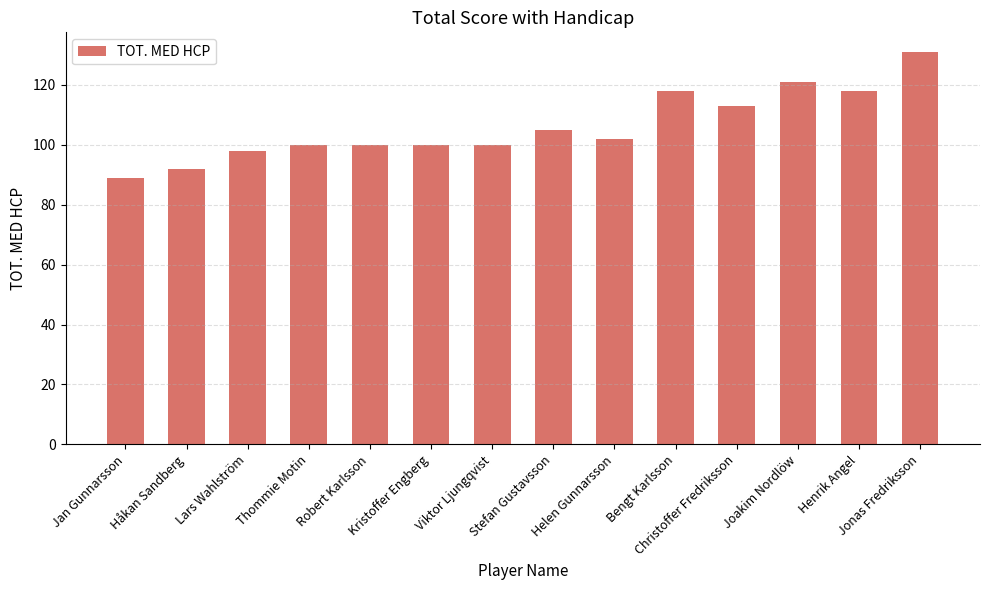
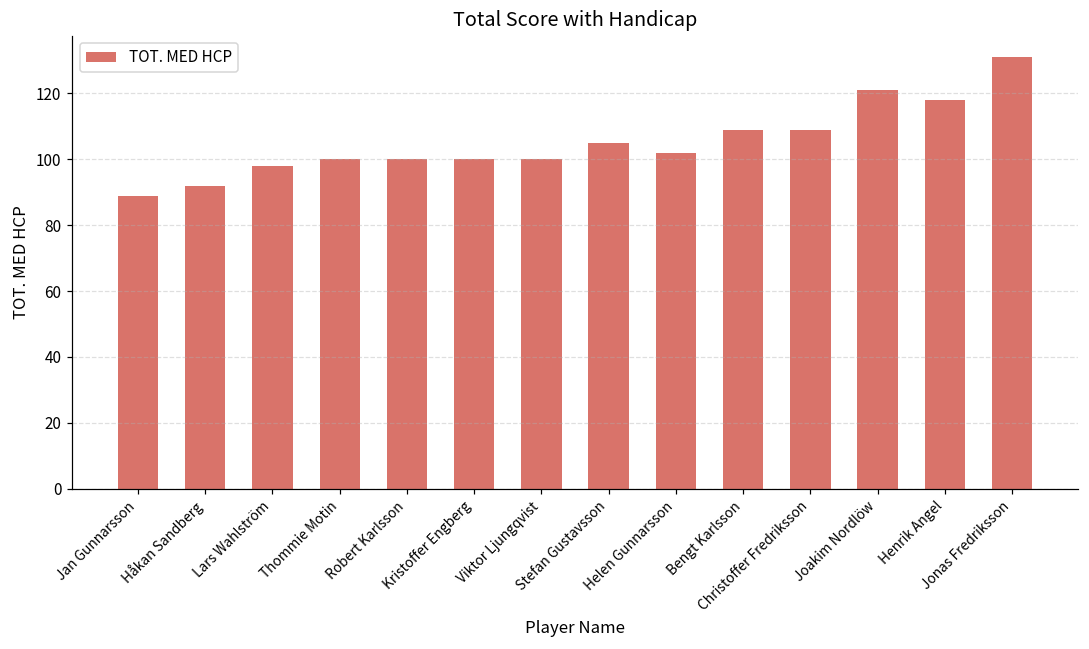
Bengt Karlsson: 118 -> 109
Christoffer Fredriksson: 113 -> 109
